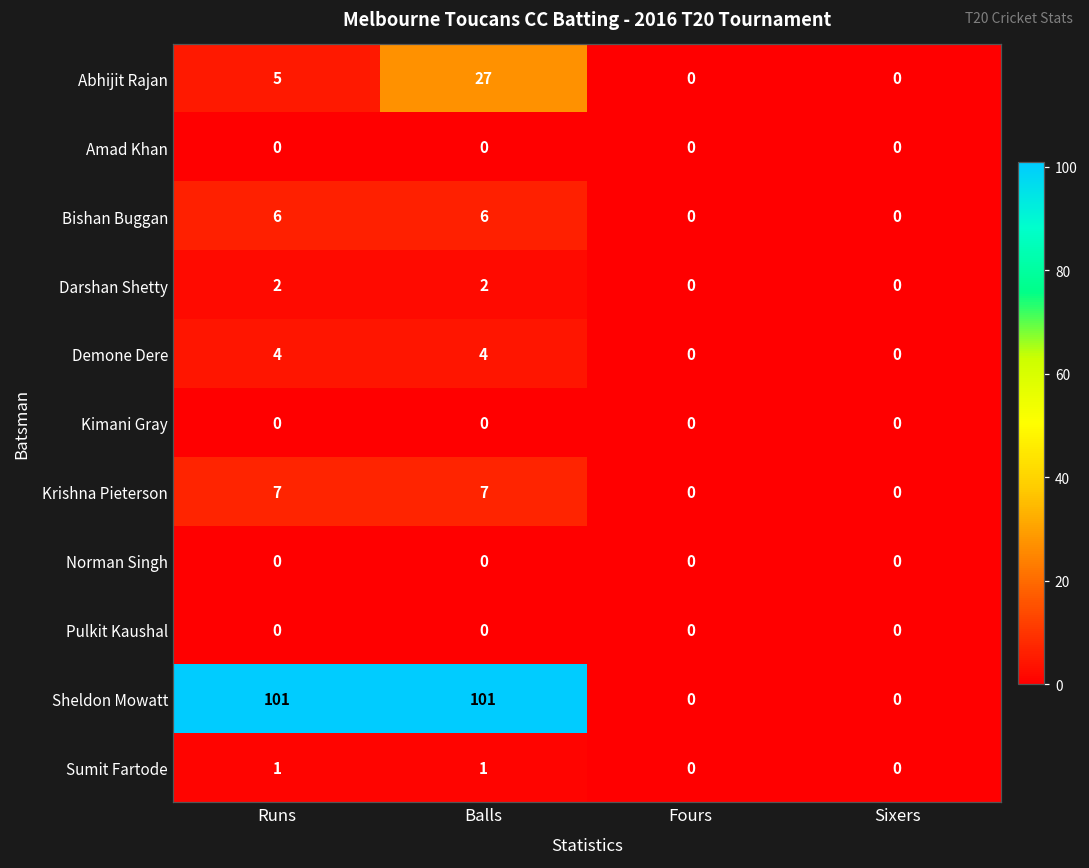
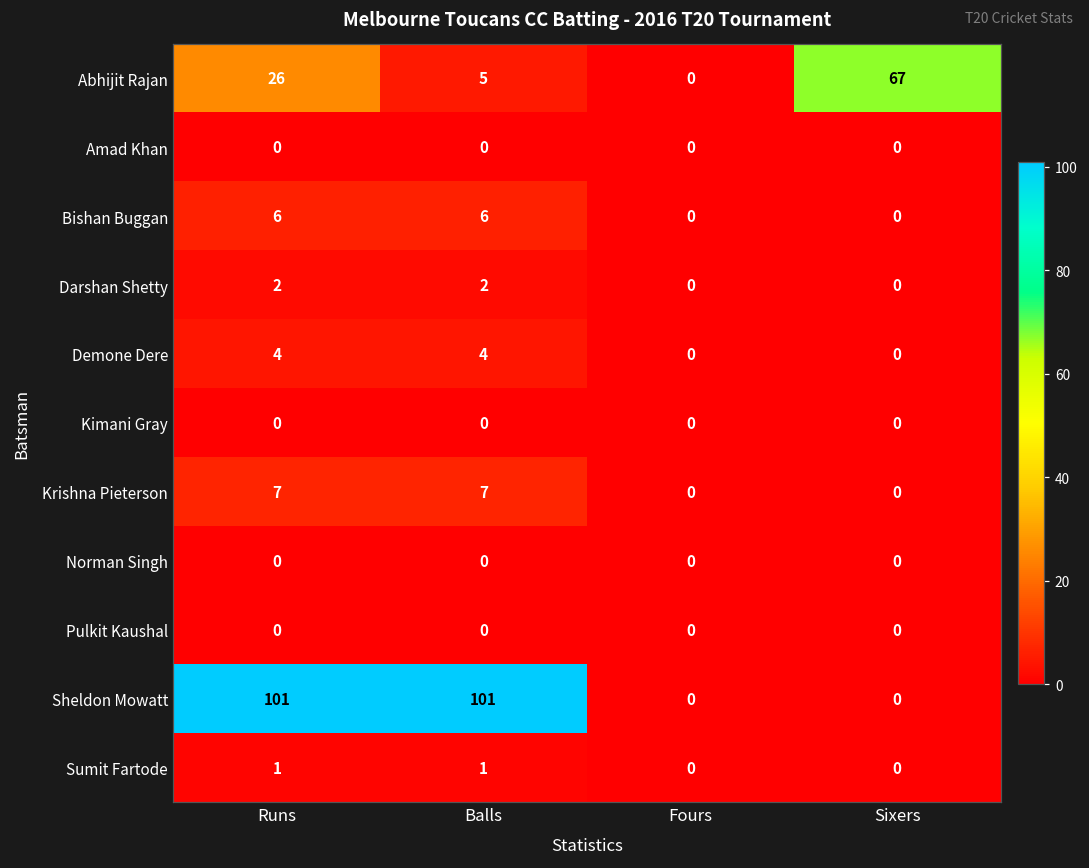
Abhijit Rajan, Runs: 5 -> 26
Abhijit Rajan, Balls: 27 -> 5
Abhijit Rajan, Sixers: 0 -> 67
